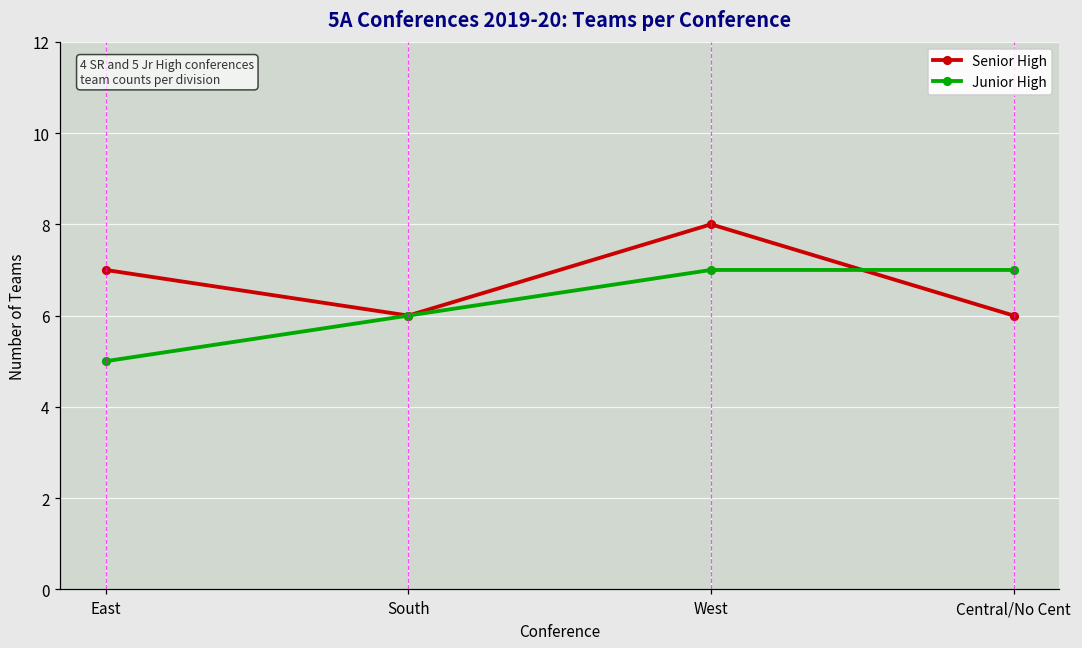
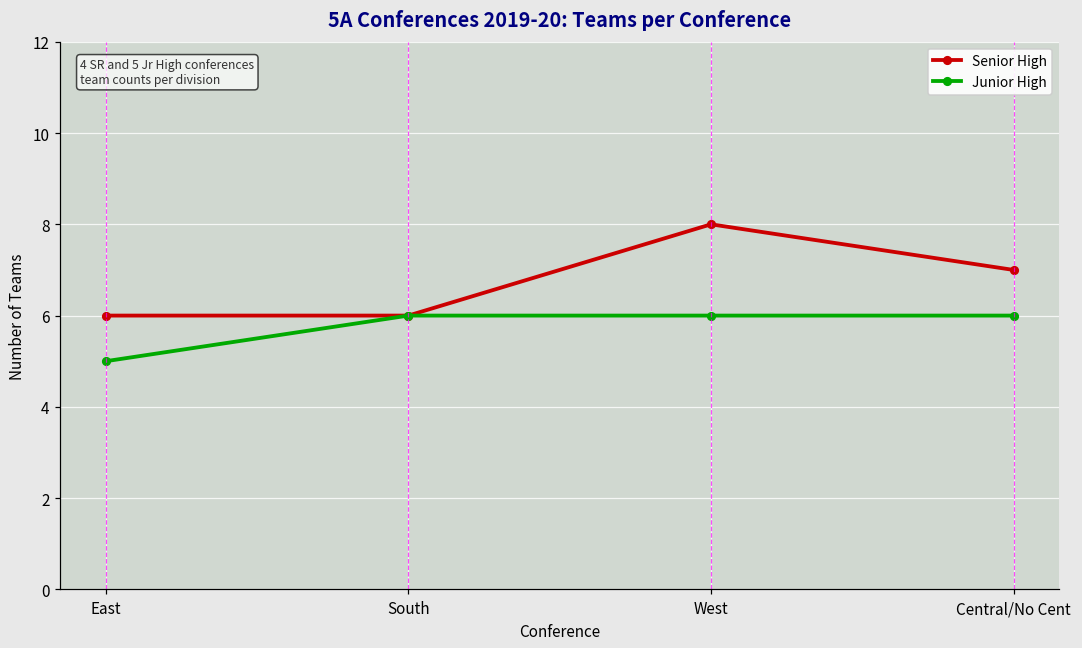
Senior High, East: 7 -> 6
Junior High, West: 7 -> 6
Senior High, Central/No Cent: 6 -> 7
Junior High, Central/No Cent: 7 -> 6
